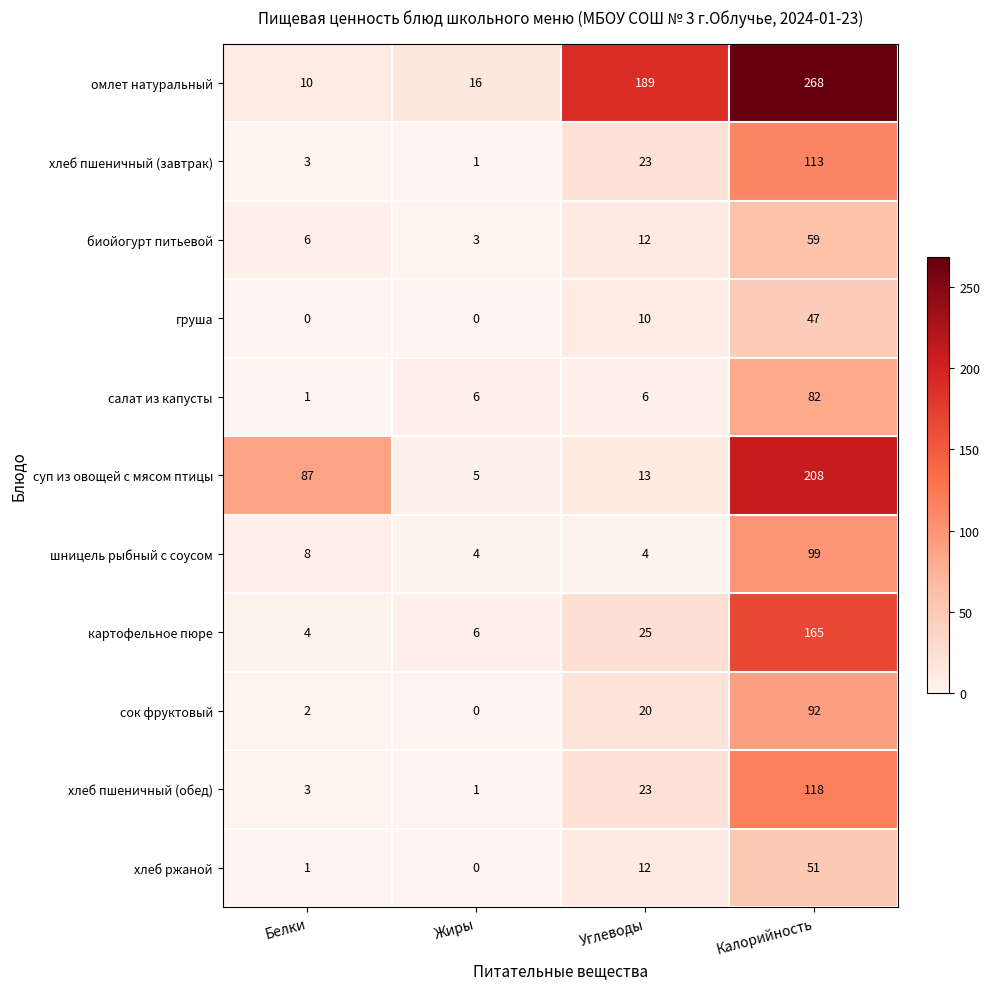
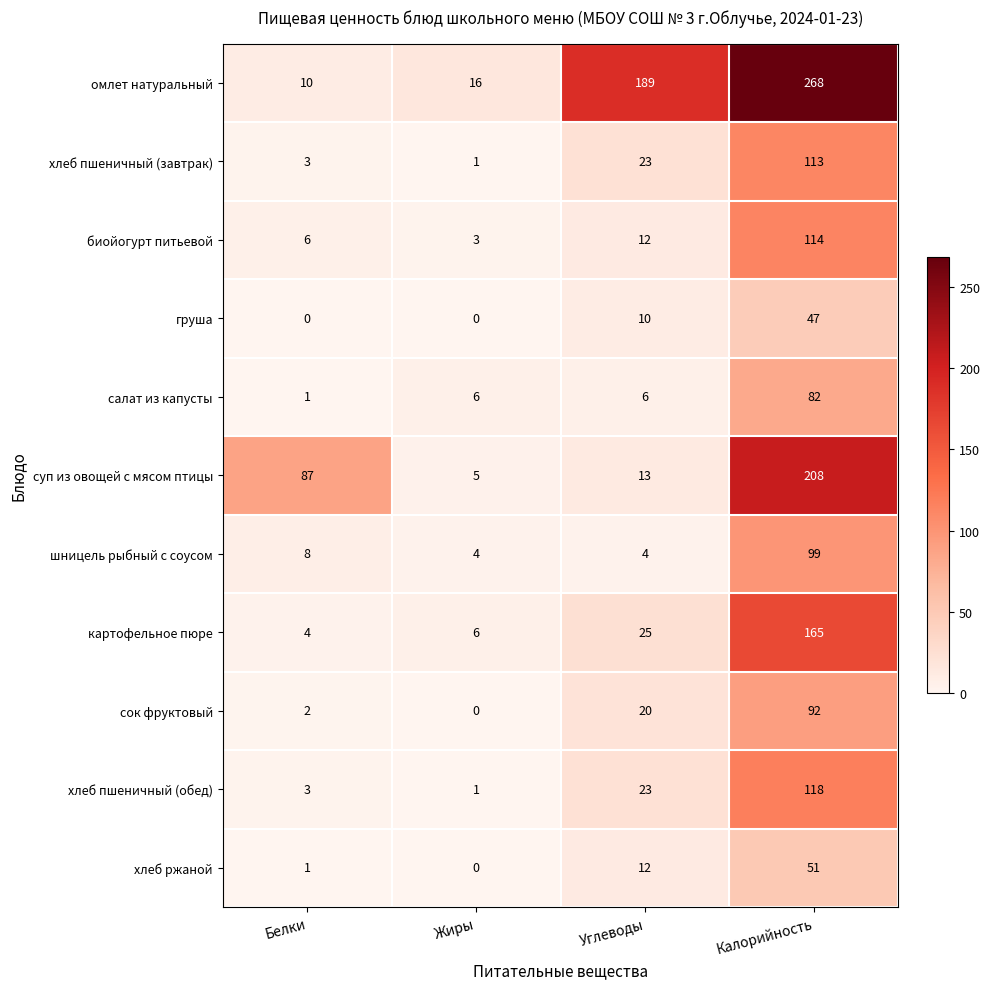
биойогурт питьевой, Калорийность: 59 -> 114
